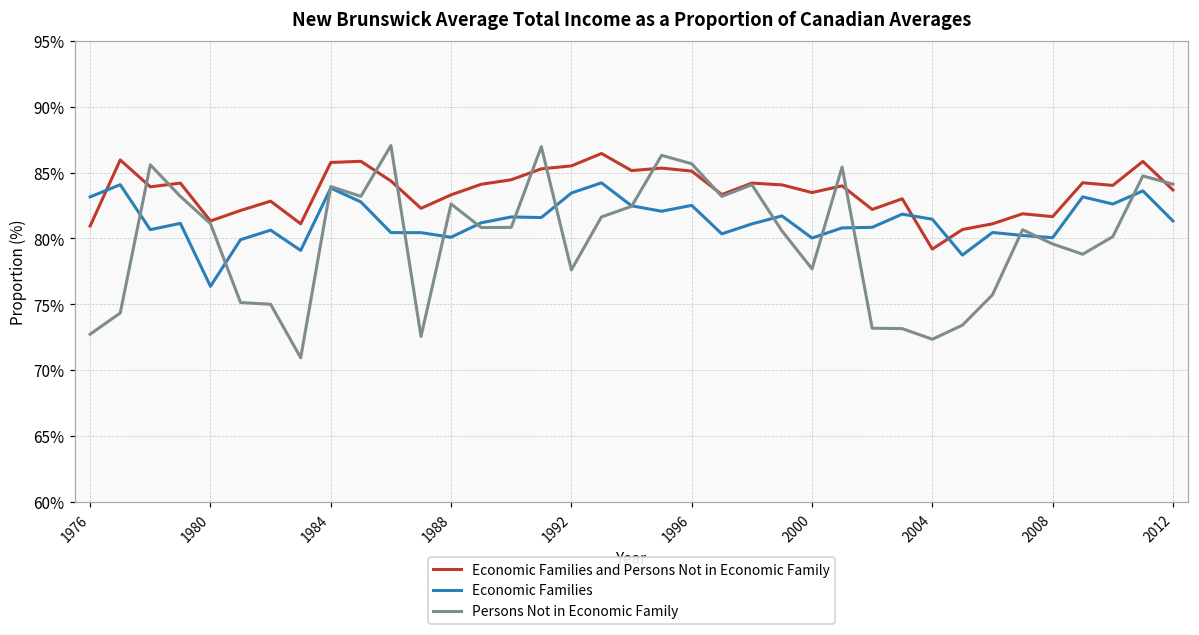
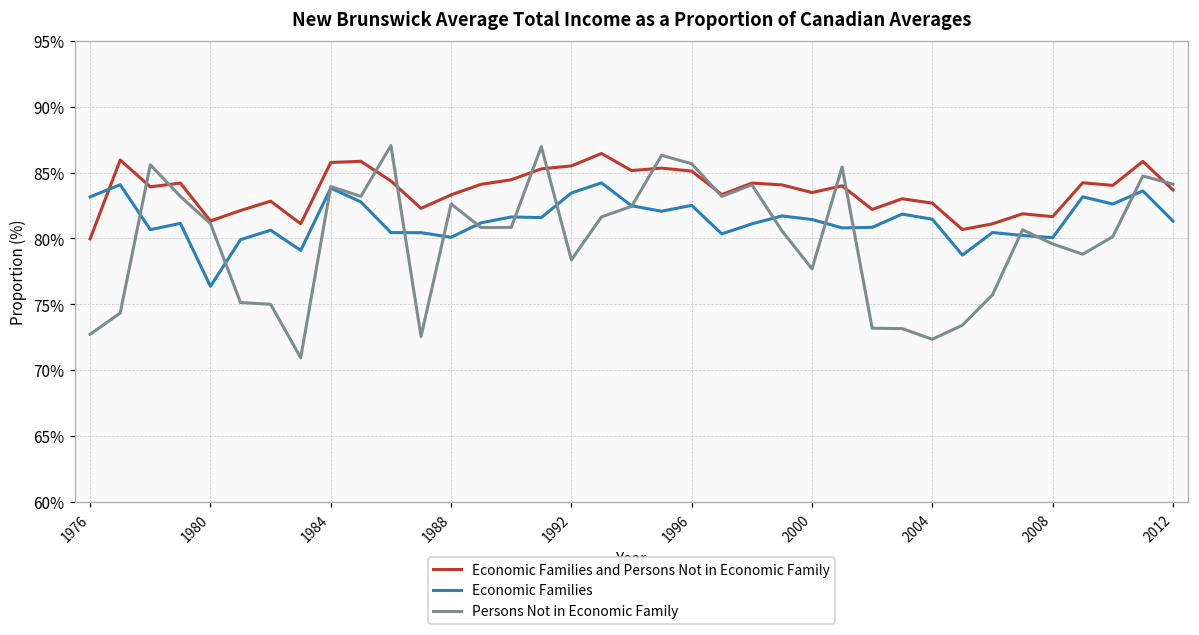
Economic Families and Persons Not in Economic Family, 1976: 80.9% -> 80.0%
Persons Not in Economic Family, 1992: 77.6% -> 78.4%
Economic Families, 2000: 80.0% -> 81.4%
Economic Families and Persons Not in Economic Family, 2004: 79.2% -> 82.7%
